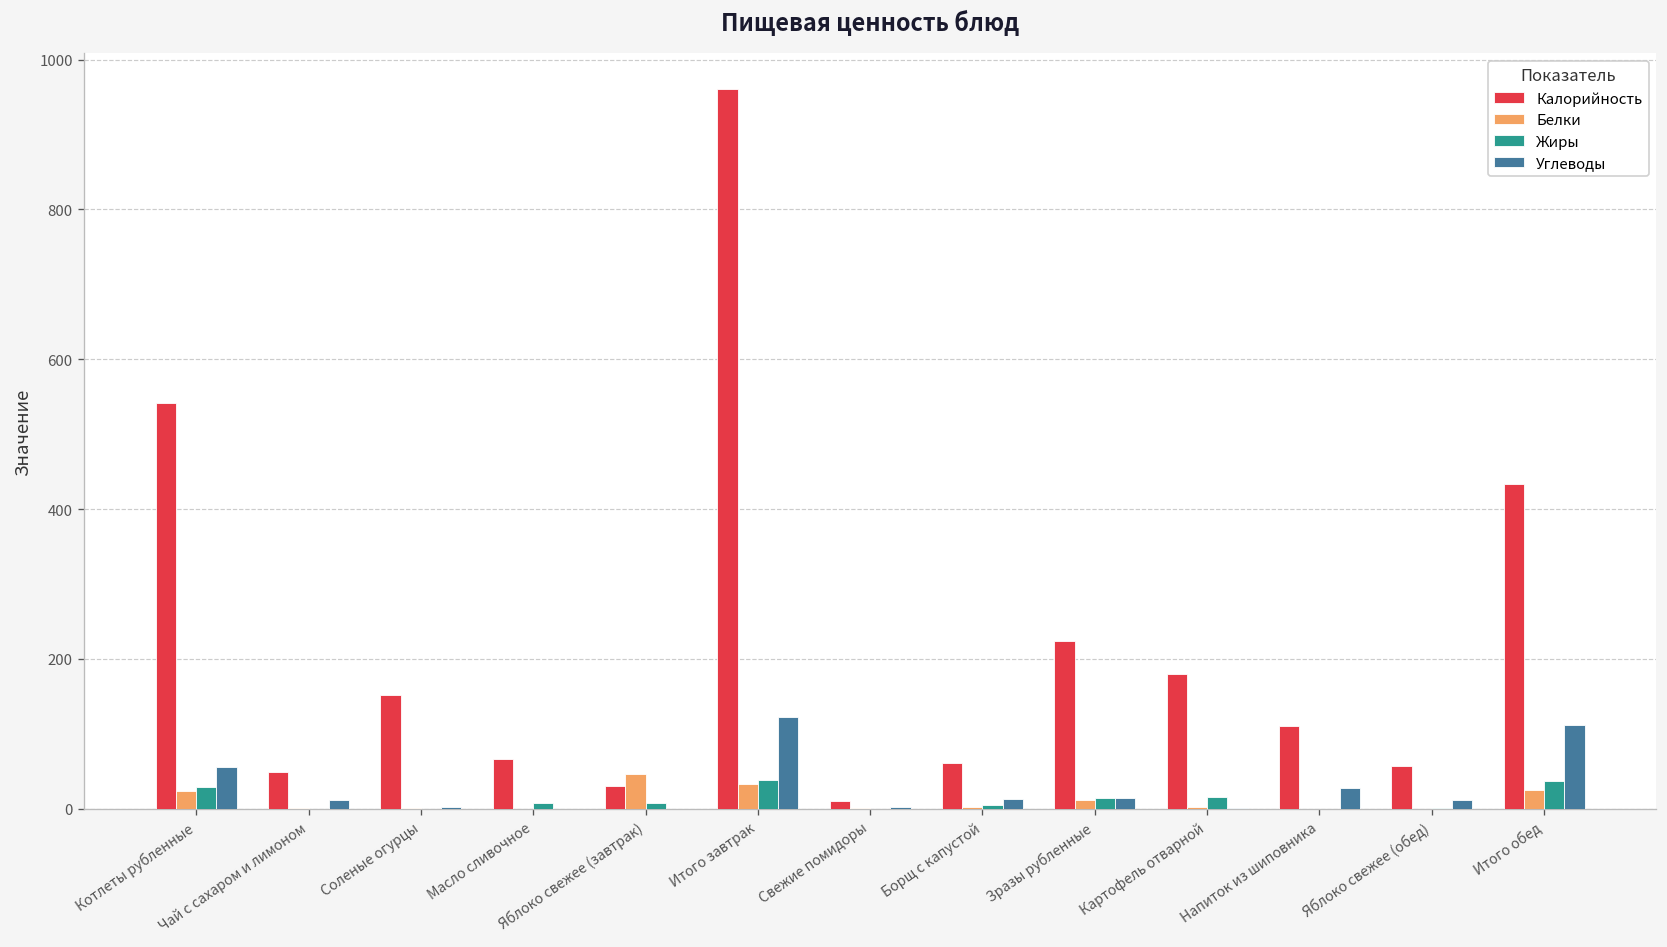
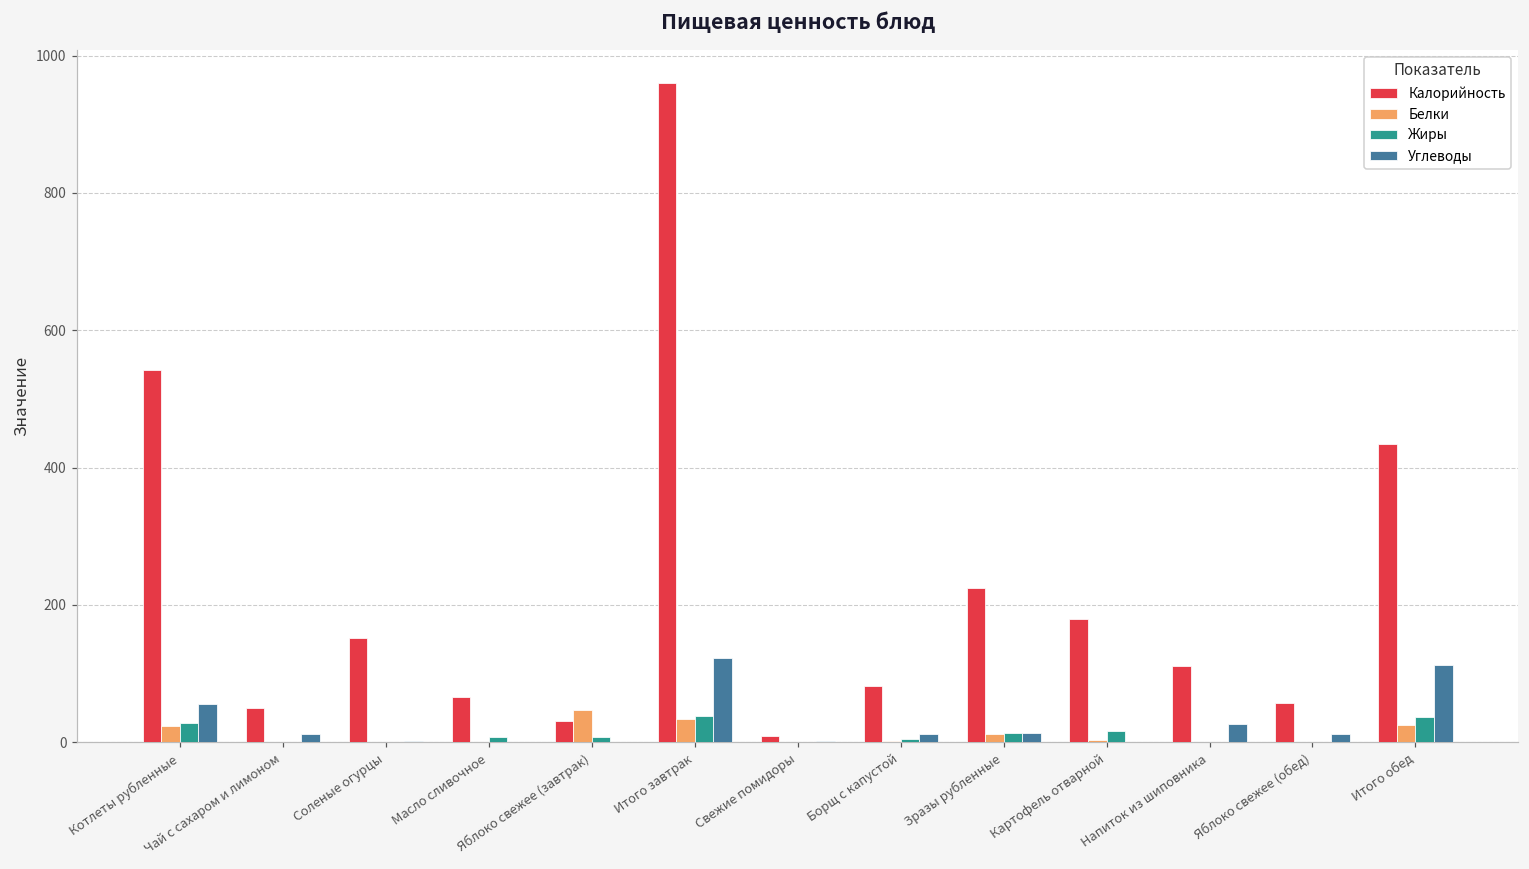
Калорийность, Борщ с капустой: 60 -> 80
